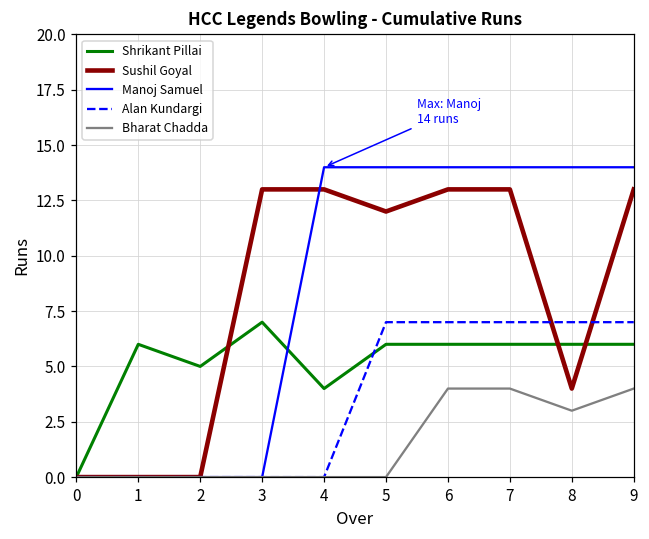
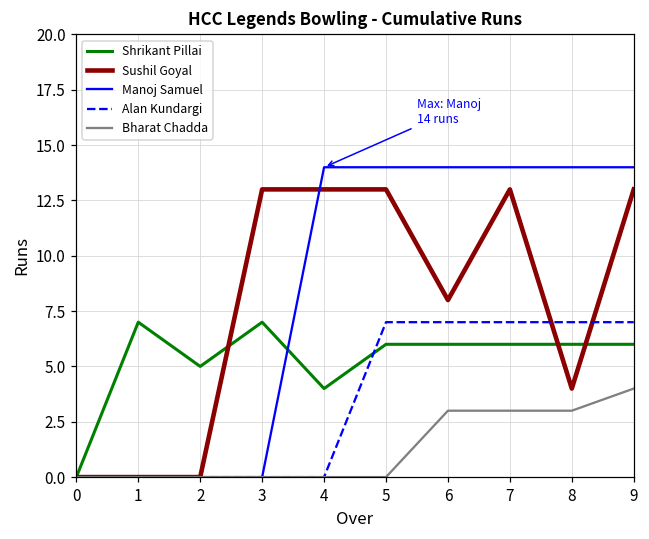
Shrikant Pillai, 1: 6 -> 7
Sushil Goyal, 5: 12 -> 13
Sushil Goyal, 6: 13 -> 8
Bharat Chadda, 6: 4 -> 3
Bharat Chadda, 7: 4 -> 3
